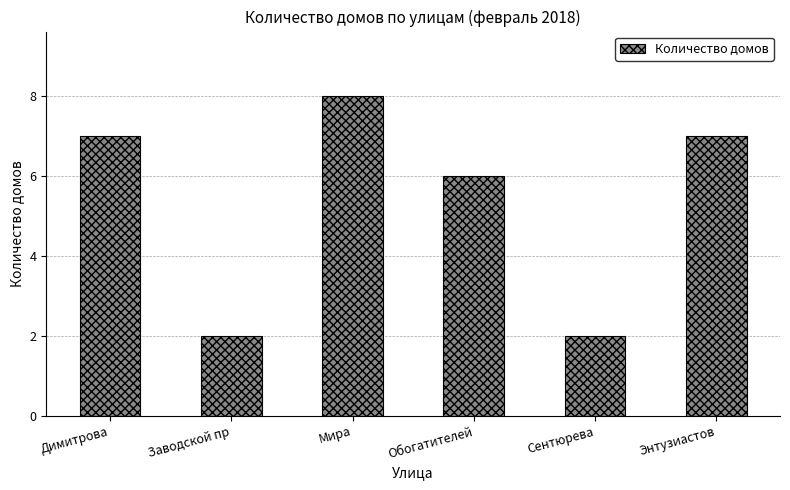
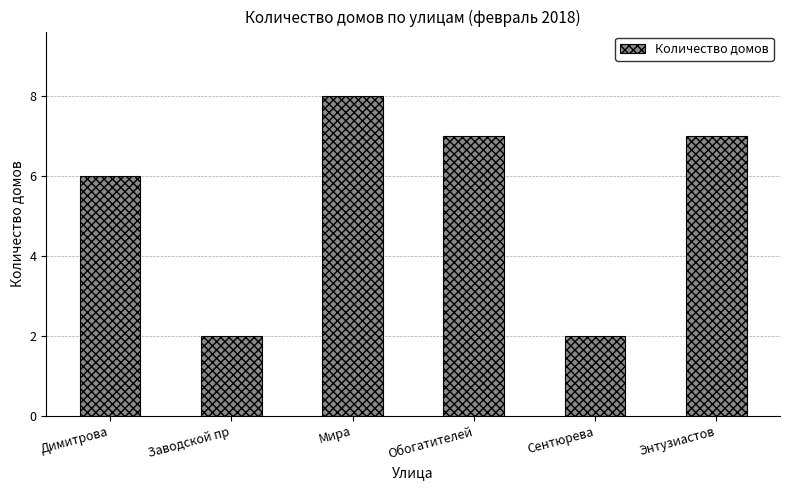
Димитрова: 7 -> 6
Обогатителей: 6 -> 7
